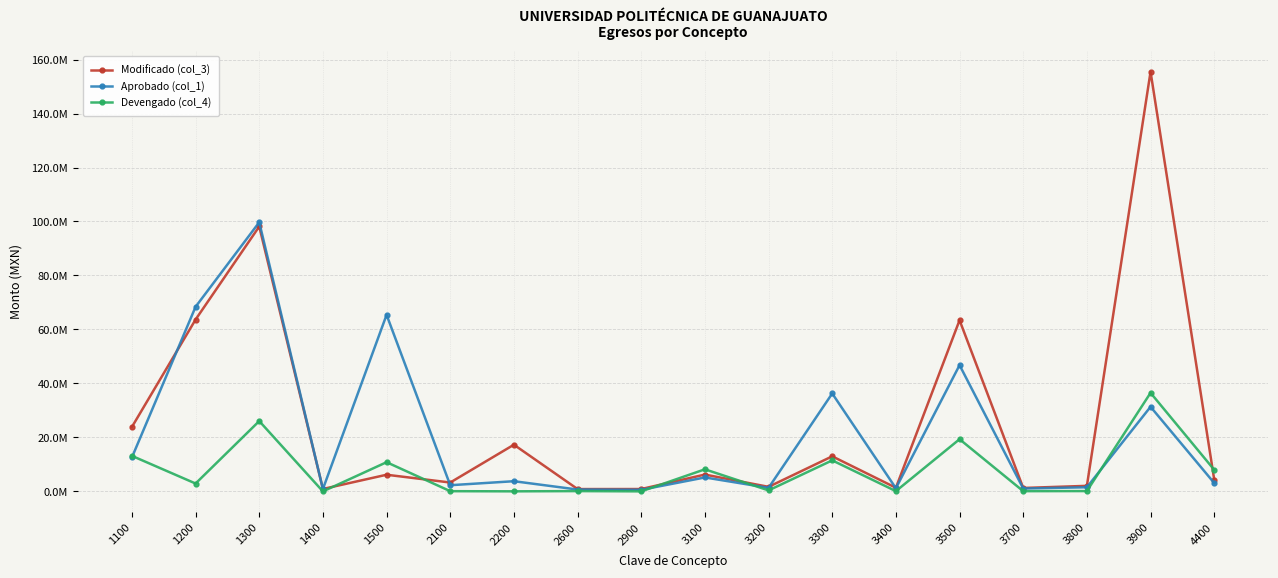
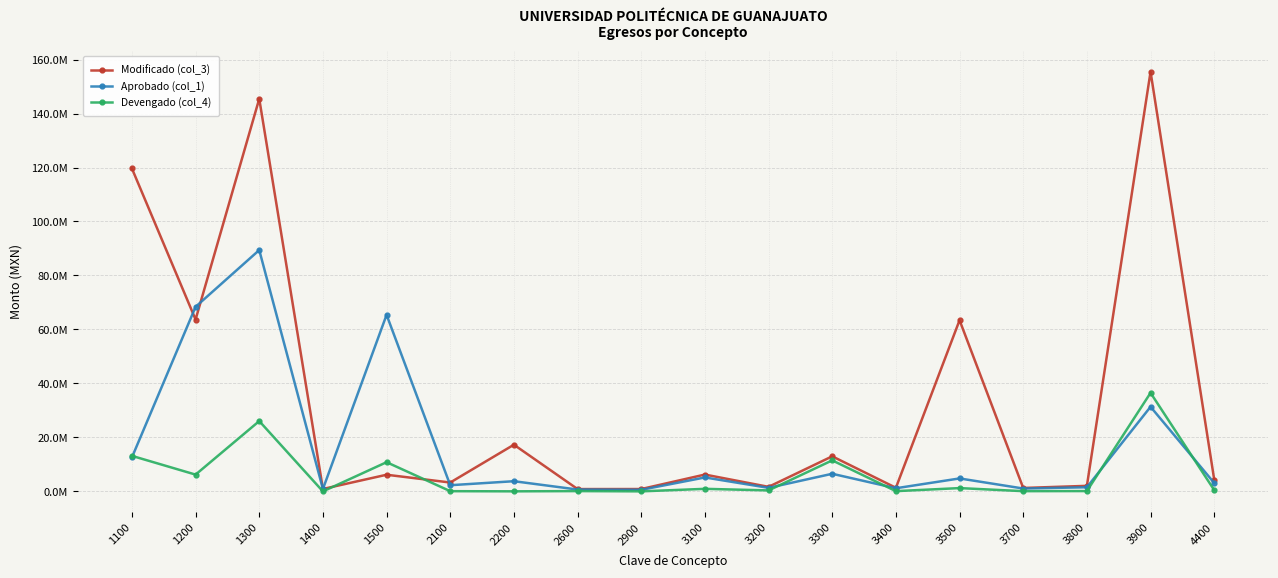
Modificado (col_3), 1100: 24000000 -> 120000000
Devengado (col_4), 1200: 3000000 -> 6000000
Modificado (col_3), 1300: 98000000 -> 145000000
Aprobado (col_1), 1300: 100000000 -> 89000000
Devengado (col_4), 3100: 8000000 -> 1000000
Aprobado (col_1), 3300: 36000000 -> 7000000
Aprobado (col_1), 3500: 47000000 -> 5000000
Devengado (col_4), 3500: 19000000 -> 1000000
Devengado (col_4), 4400: 8000000 -> 0
